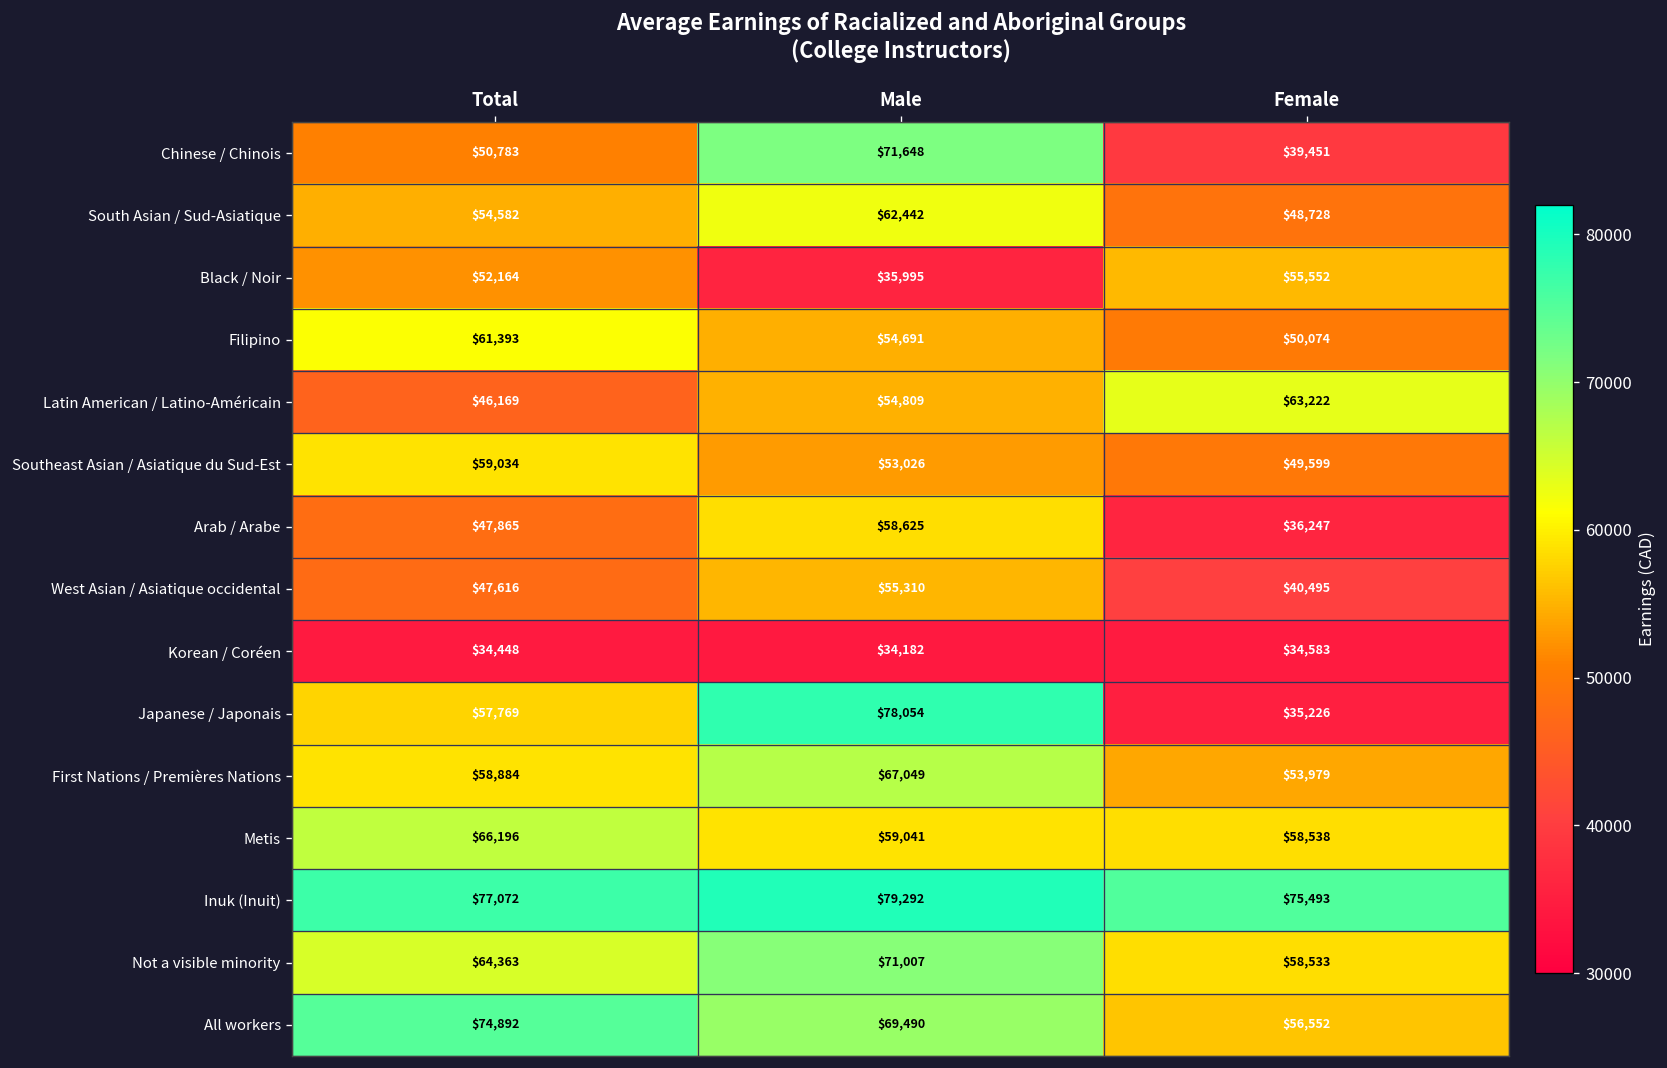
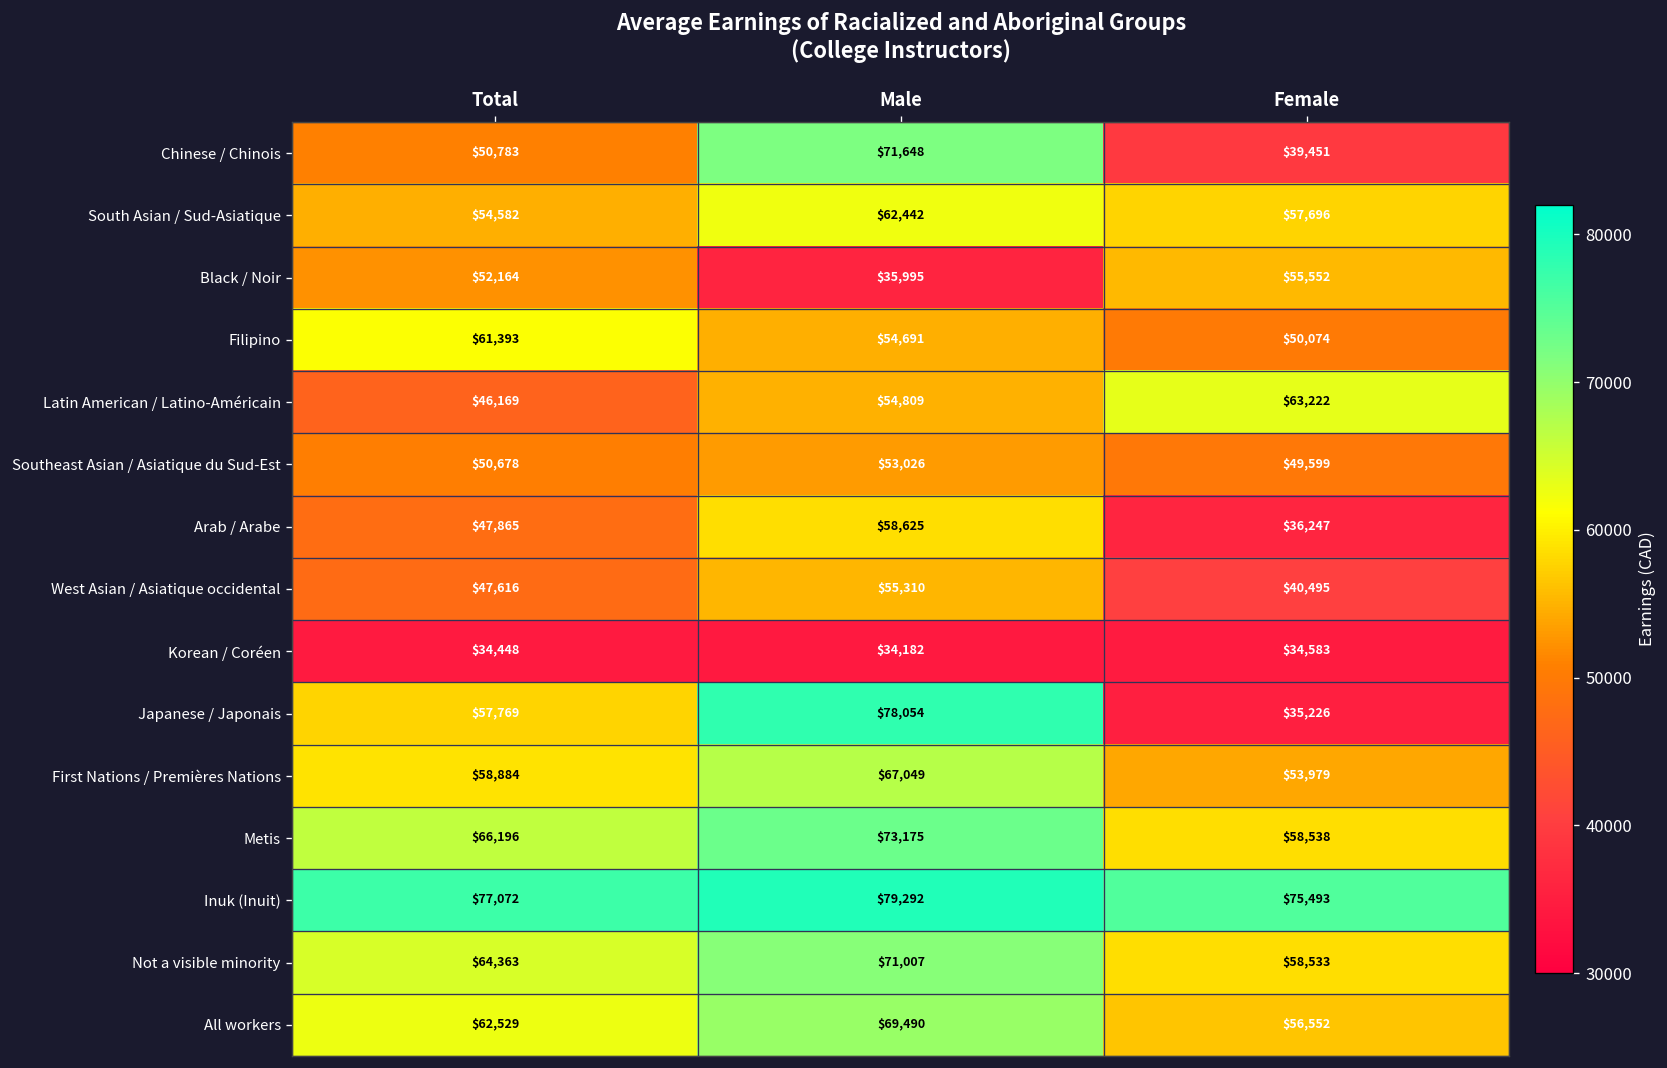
South Asian / Sud-Asiatique, Female: $48,728 -> $57,696
Southeast Asian / Asiatique du Sud-Est, Total: $59,034 -> $50,678
Metis, Male: $59,041 -> $73,175
All workers, Total: $74,892 -> $62,529
